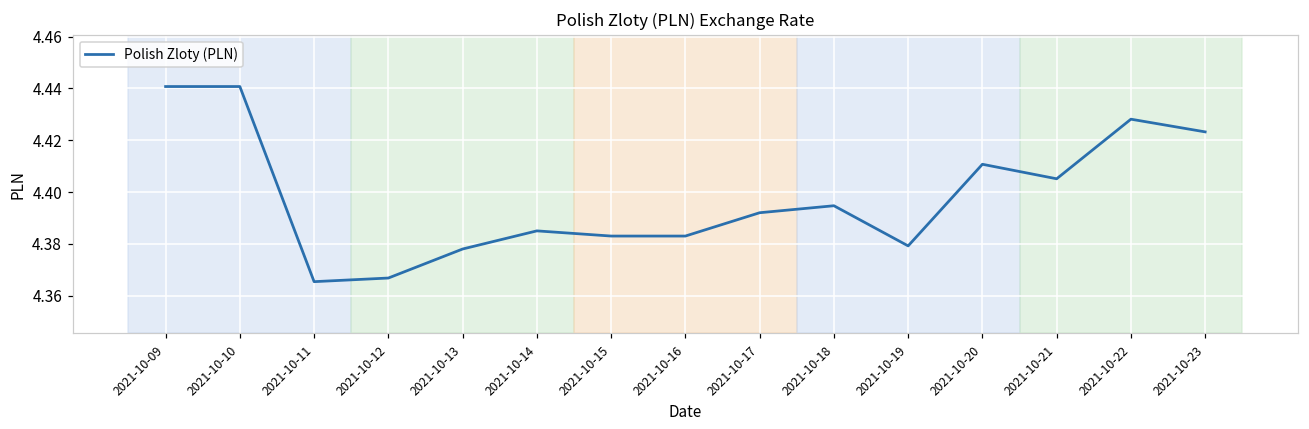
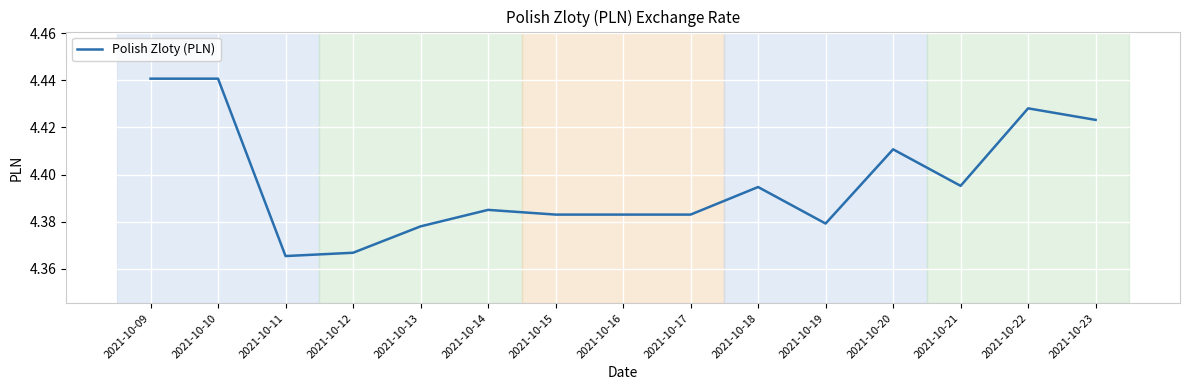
2021-10-17: 4.392 -> 4.383
2021-10-21: 4.405 -> 4.395
